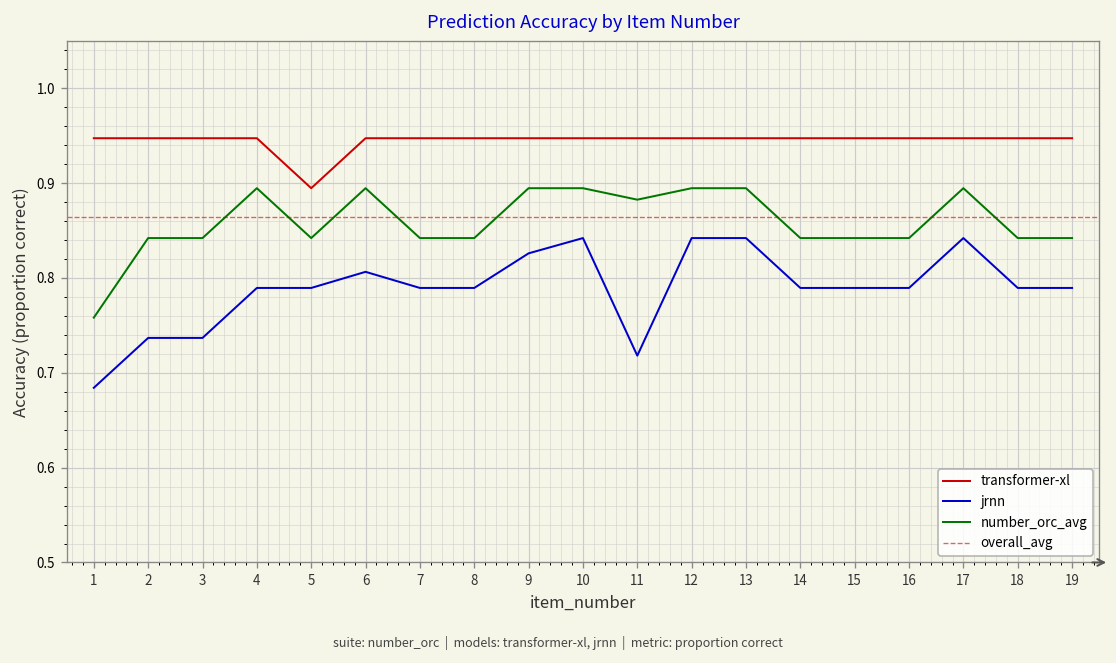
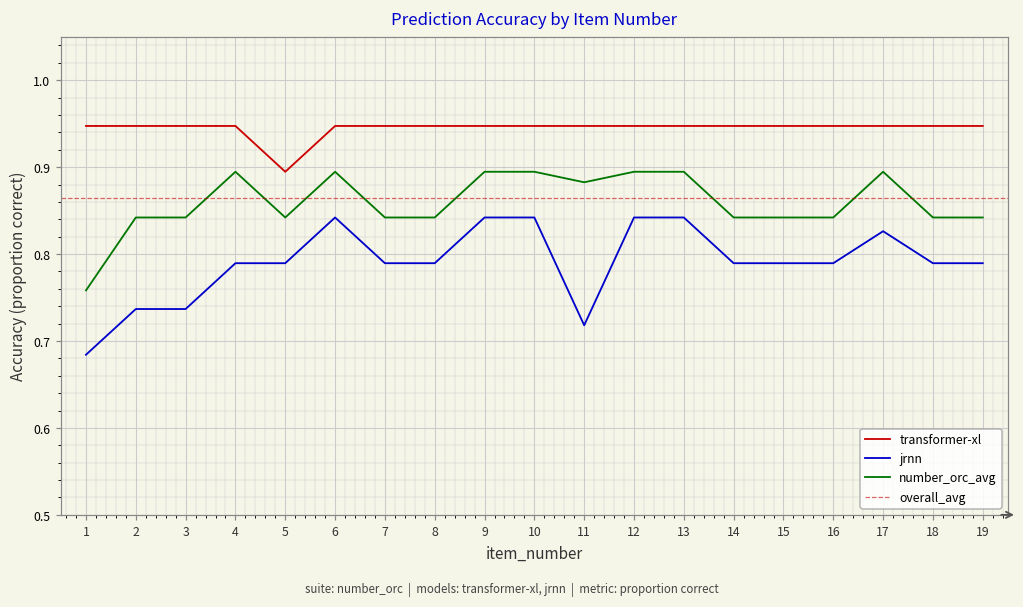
jrnn, 6: 0.81 -> 0.84
jrnn, 9: 0.83 -> 0.84
jrnn, 17: 0.84 -> 0.83
